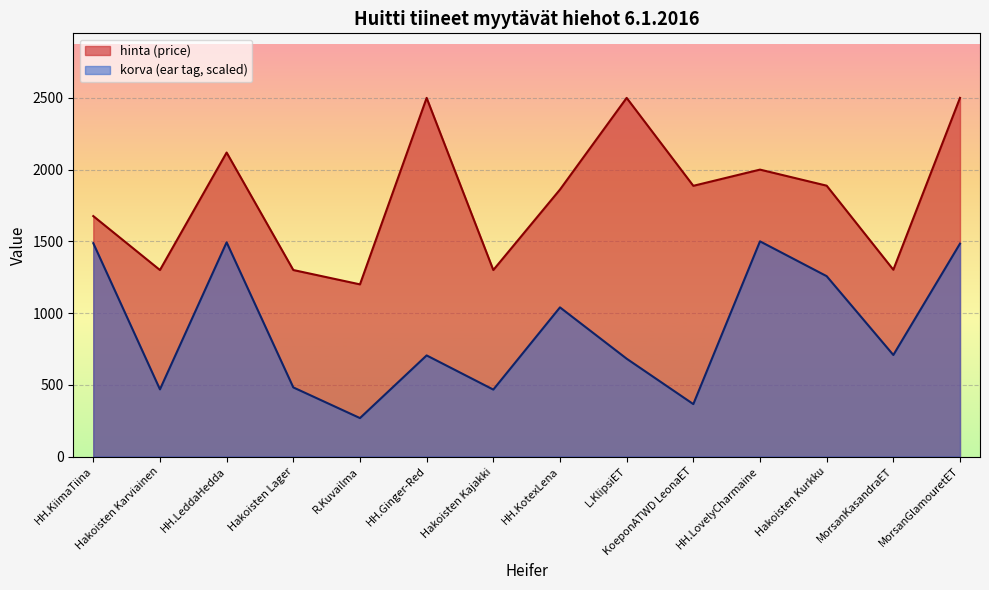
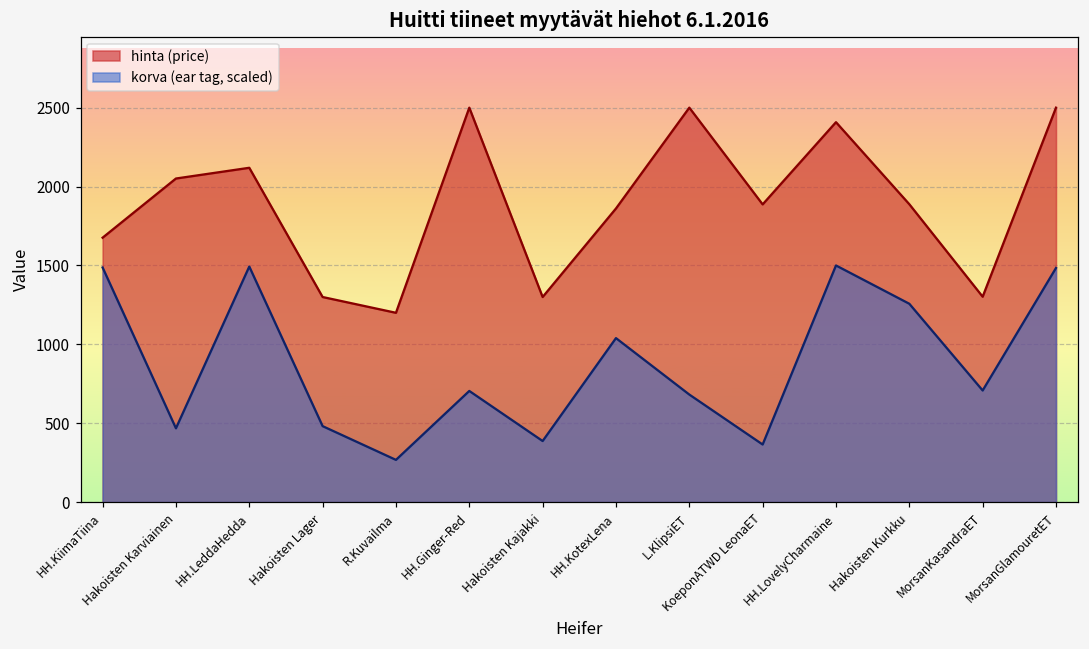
hinta (price), Hakoisten Karviainen: 1300 -> 2050
korva (ear tag, scaled), Hakoisten Kajakki: 470 -> 390
hinta (price), HH.LovelyCharmaine: 2000 -> 2410
